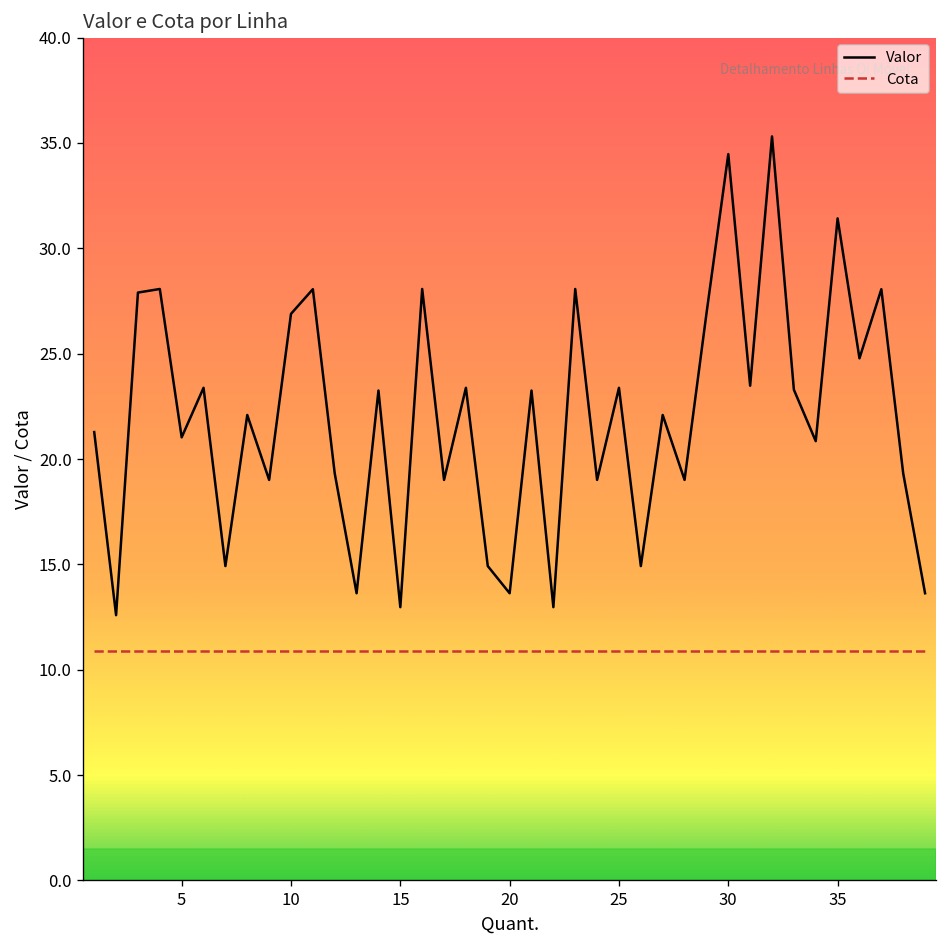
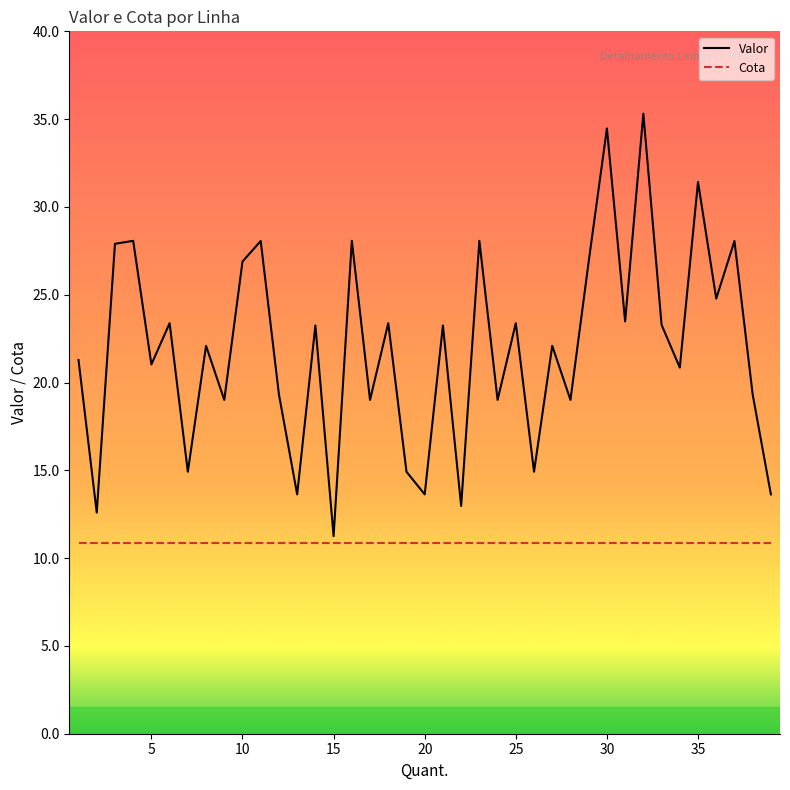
Valor, 15: 13.0 -> 11.3
